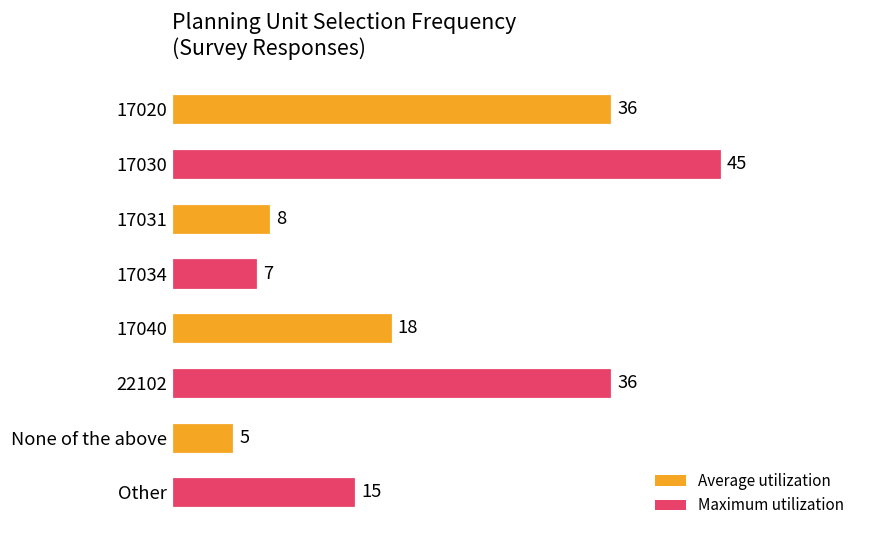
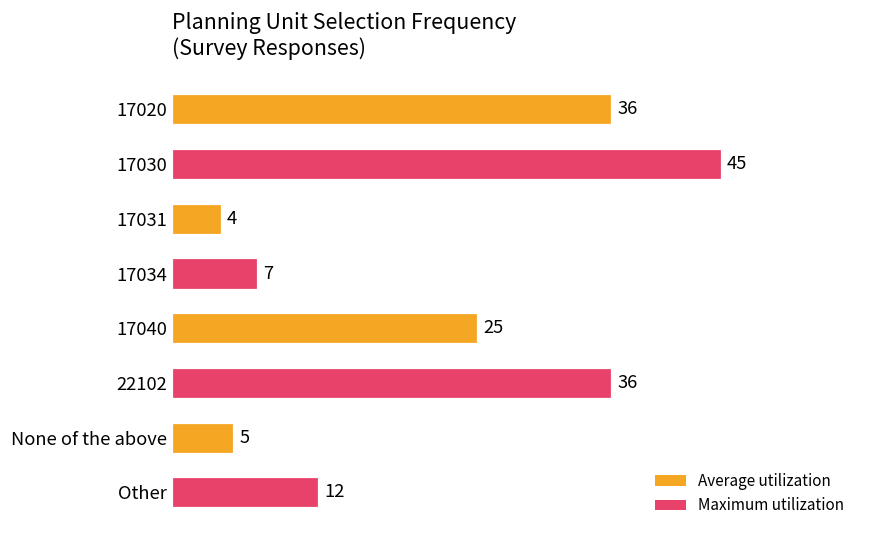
17031: 8 -> 4
17040: 18 -> 25
Other: 15 -> 12
